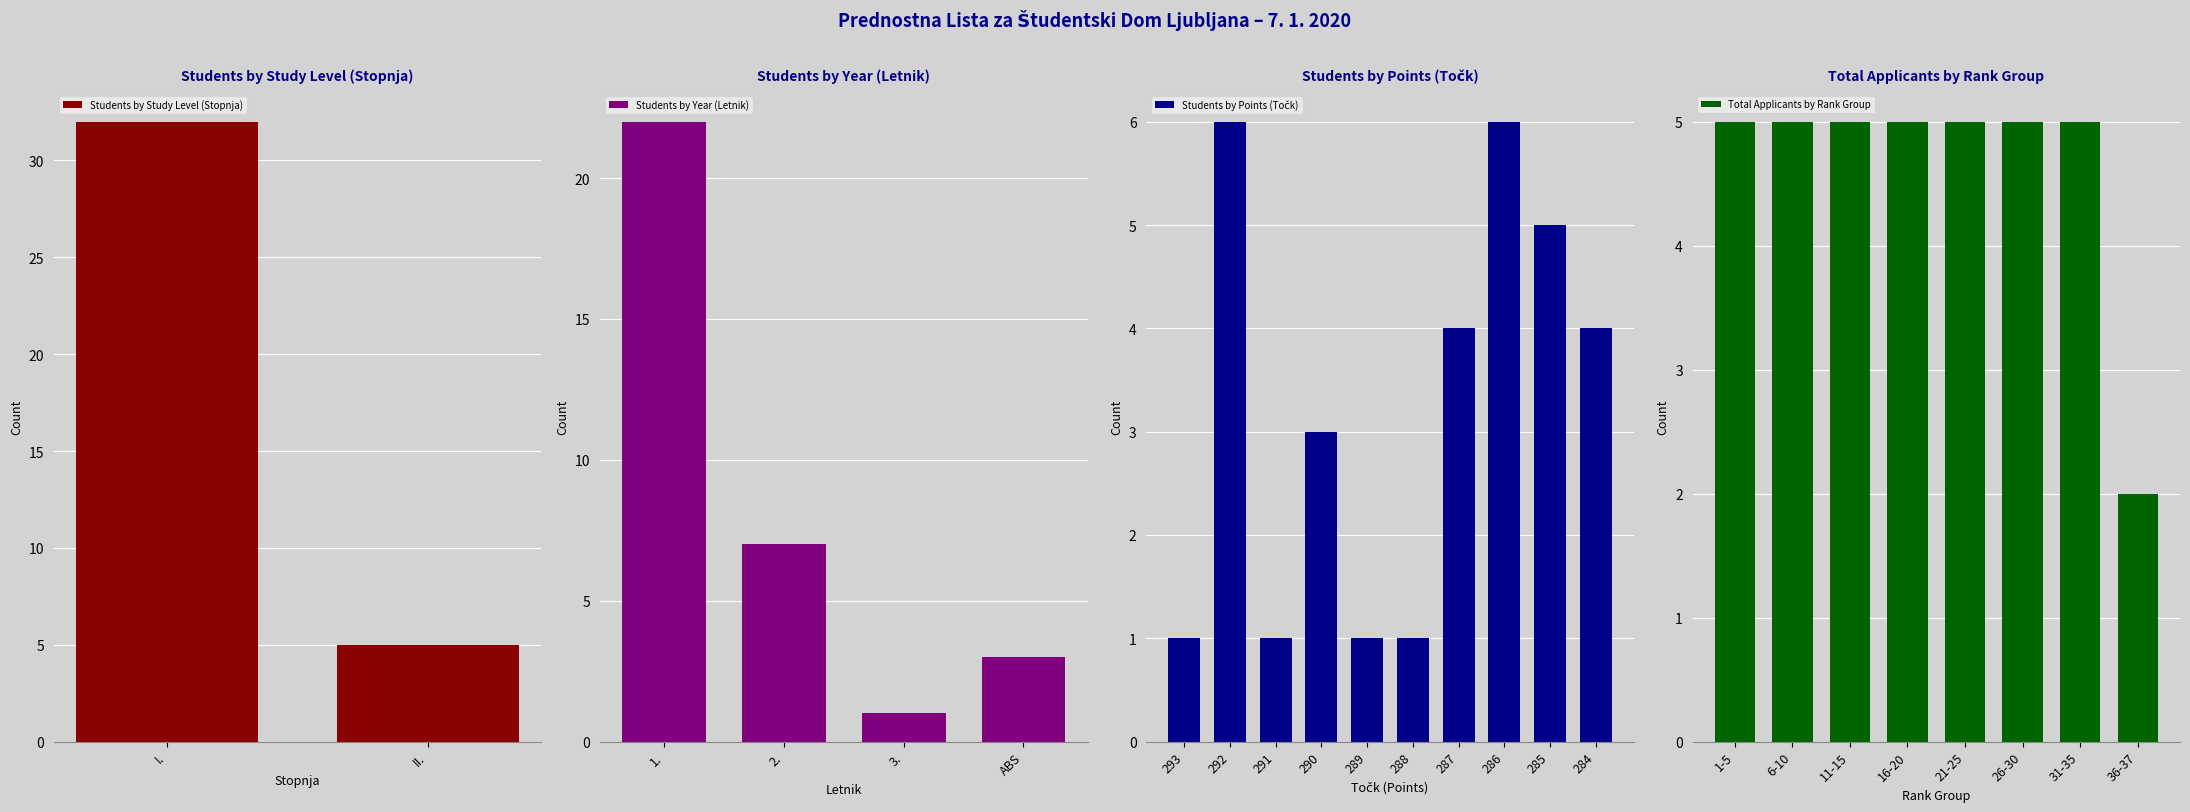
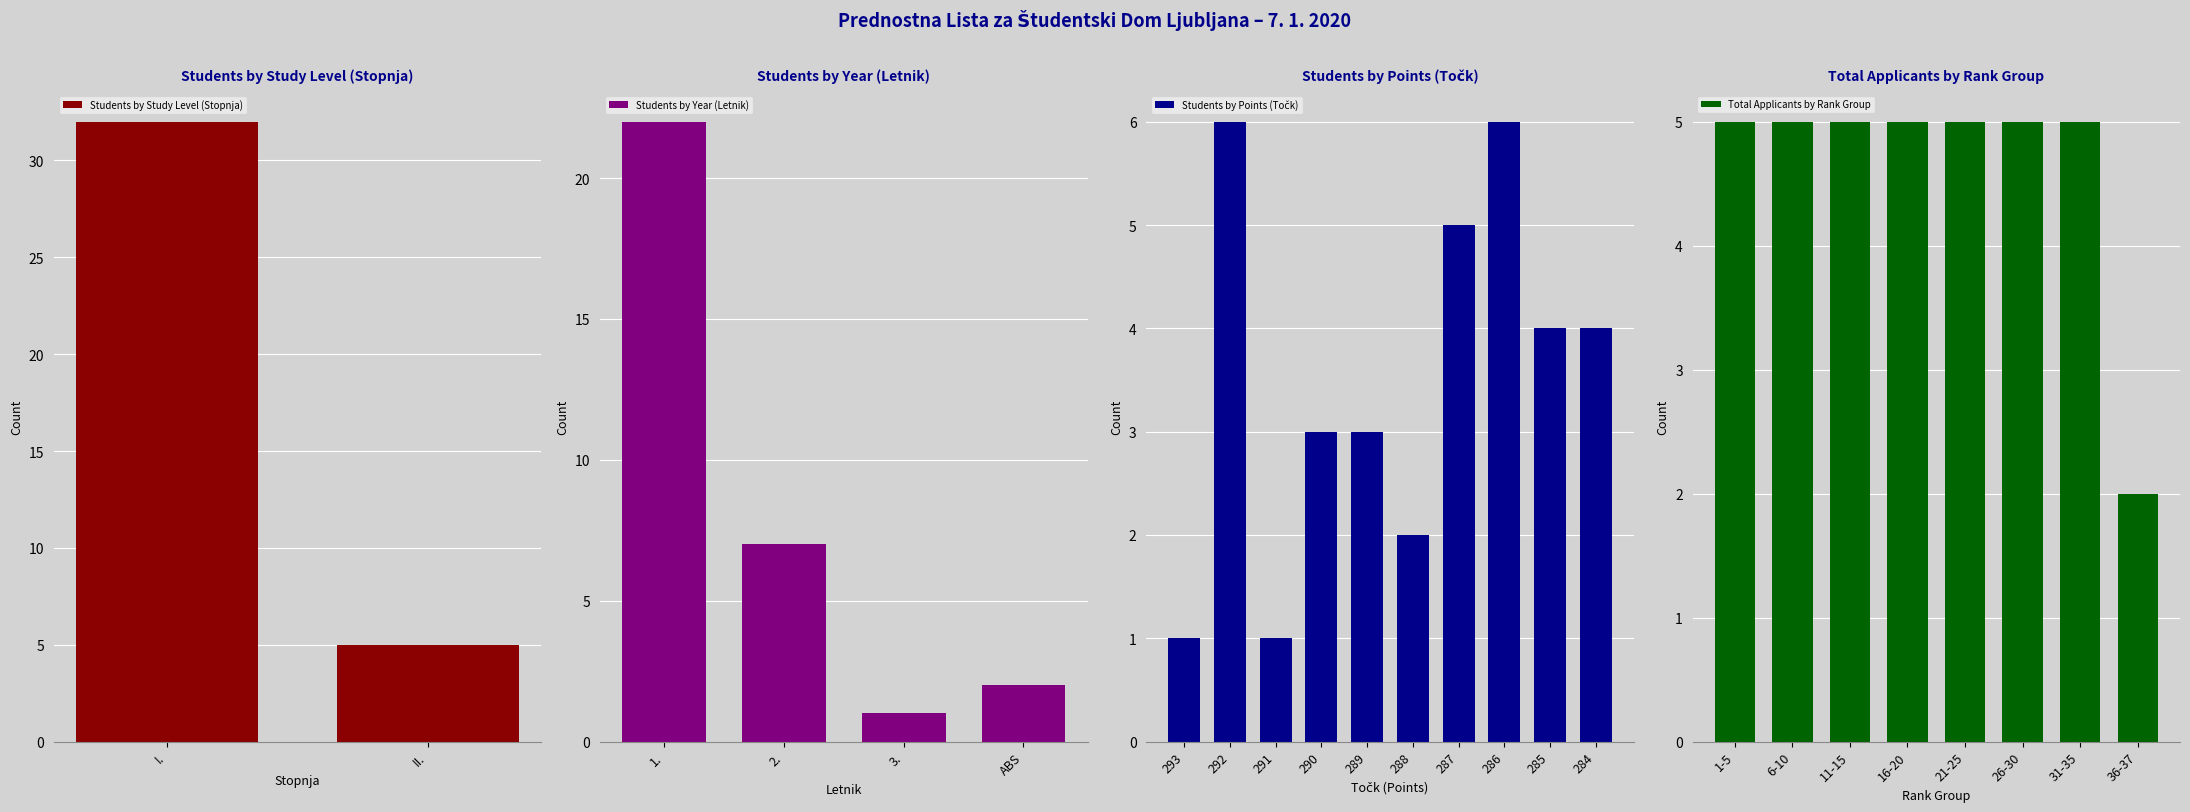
Students by Year (Letnik), ABS: 3 -> 2
Students by Points (Točk), 289: 1 -> 3
Students by Points (Točk), 288: 1 -> 2
Students by Points (Točk), 287: 4 -> 5
Students by Points (Točk), 285: 5 -> 4
